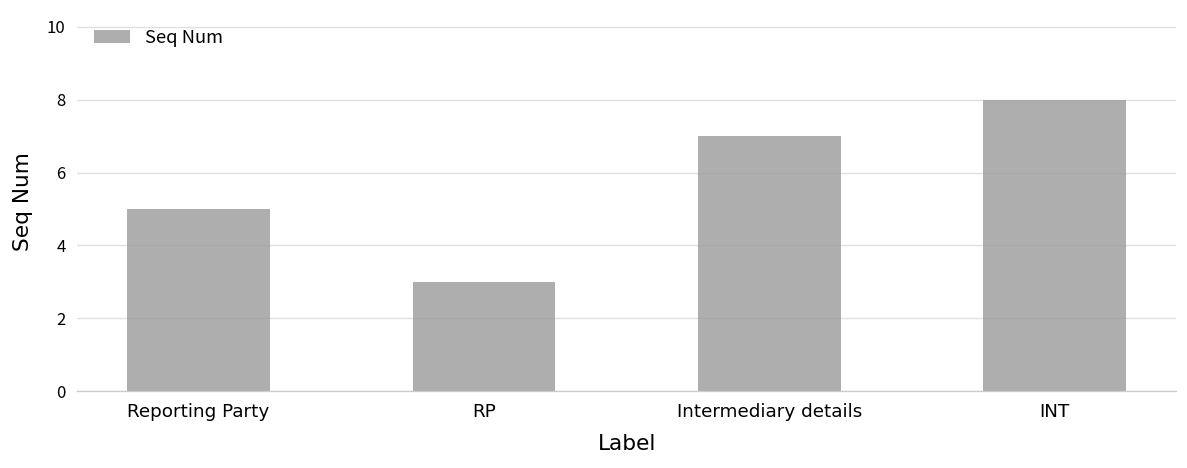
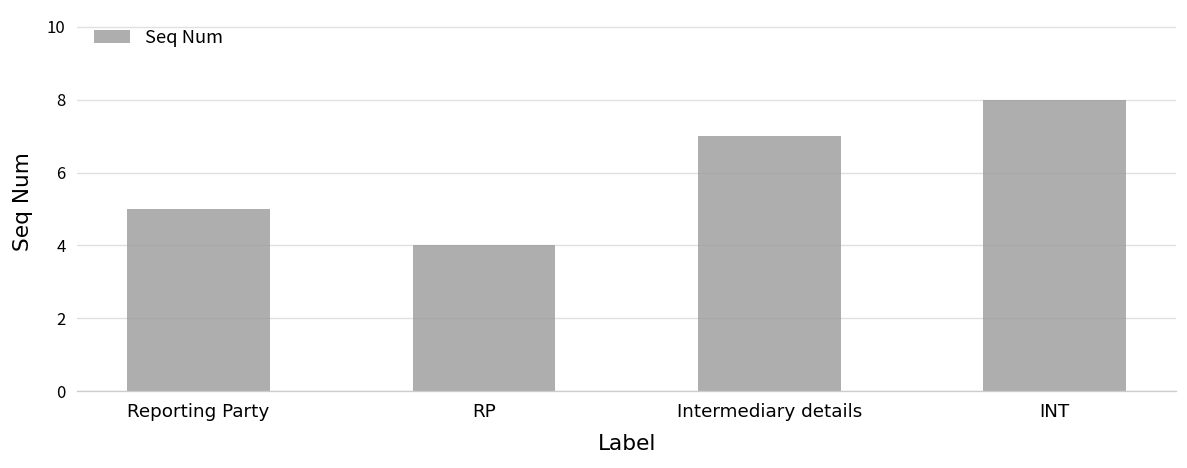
RP: 3 -> 4
